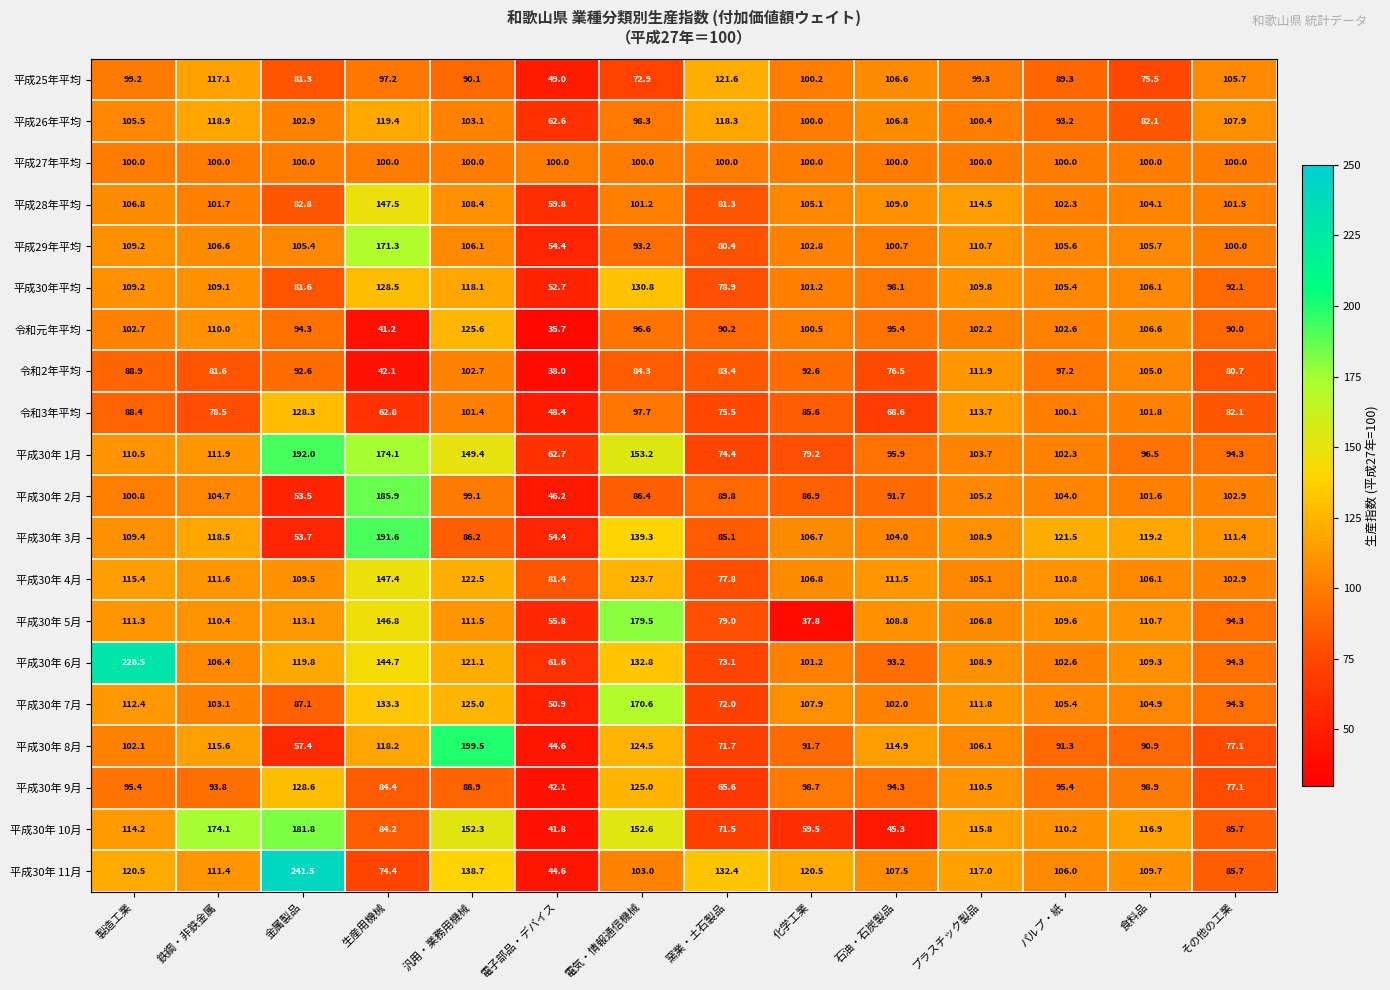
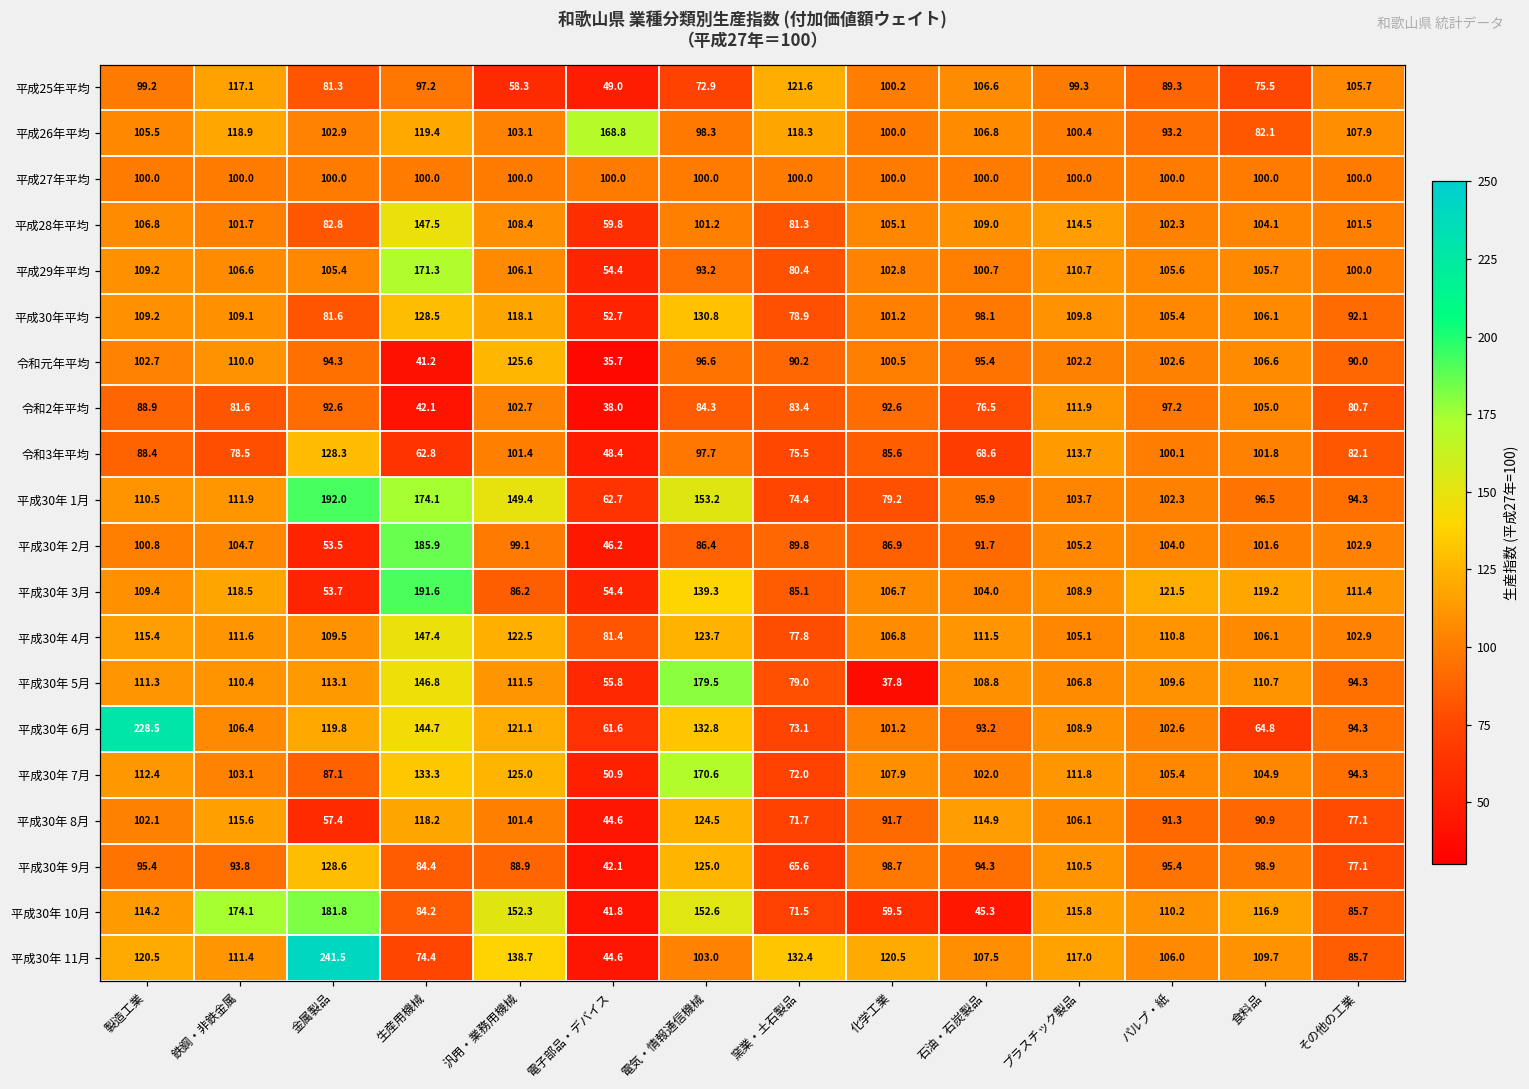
平成25年平均, 汎用・業務用機械: 90.1 -> 58.3
平成26年平均, 電子部品・デバイス: 62.6 -> 168.8
平成30年 6月, 食料品: 109.3 -> 64.8
平成30年 8月, 汎用・業務用機械: 199.5 -> 101.4
